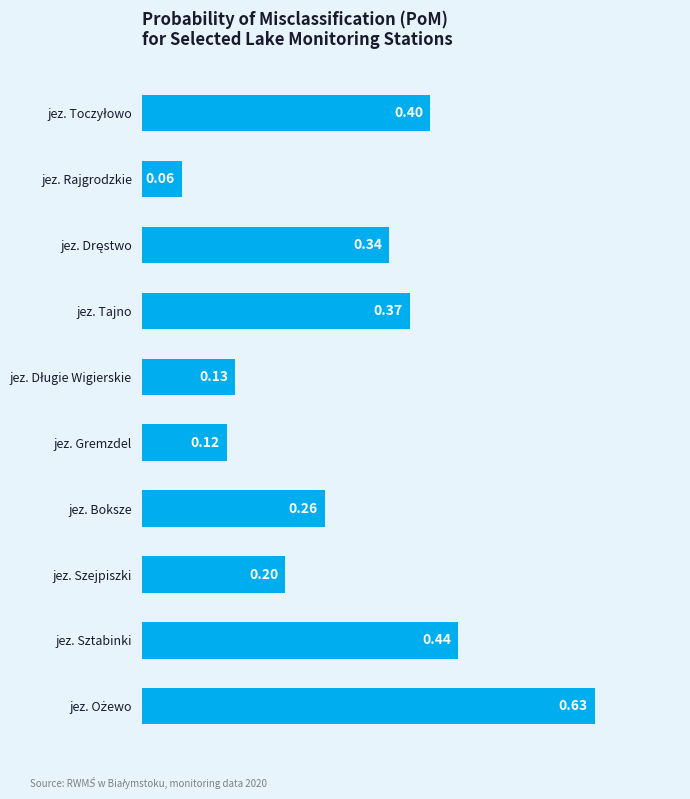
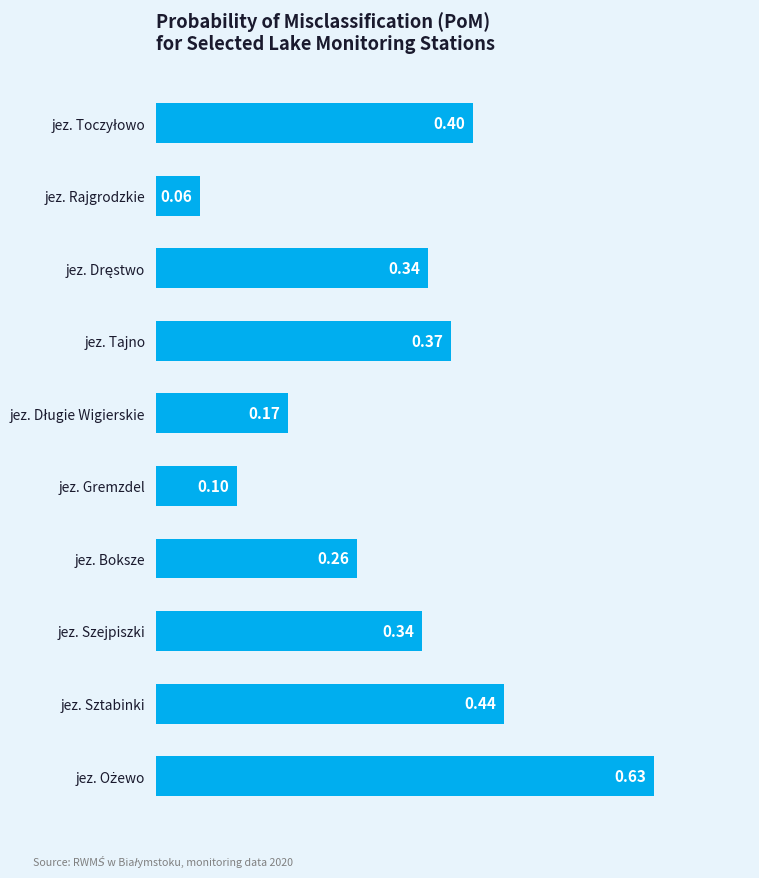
jez. Długie Wigierskie: 0.13 -> 0.17
jez. Gremzdel: 0.12 -> 0.10
jez. Szejpiszki: 0.20 -> 0.34
